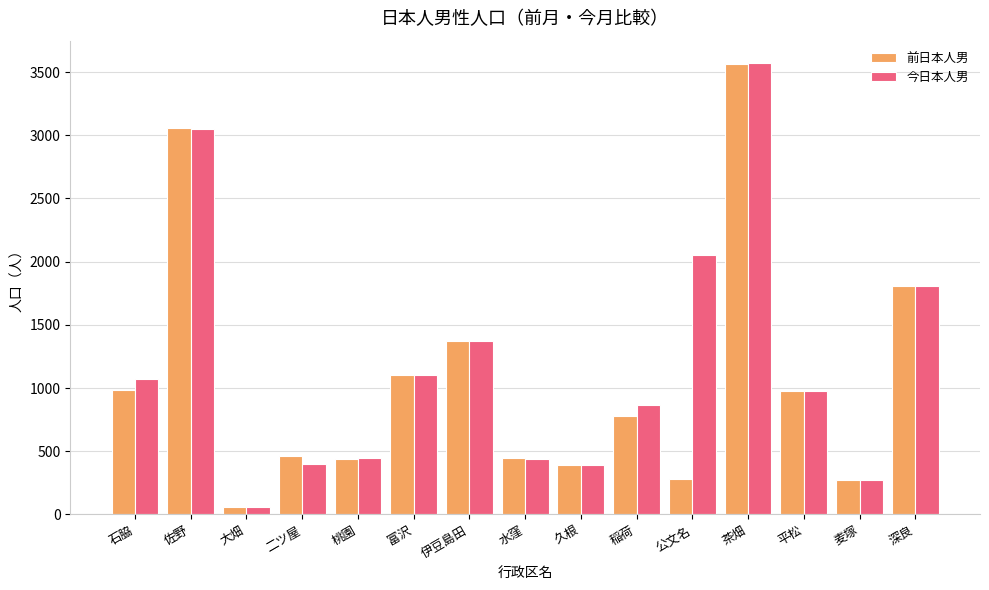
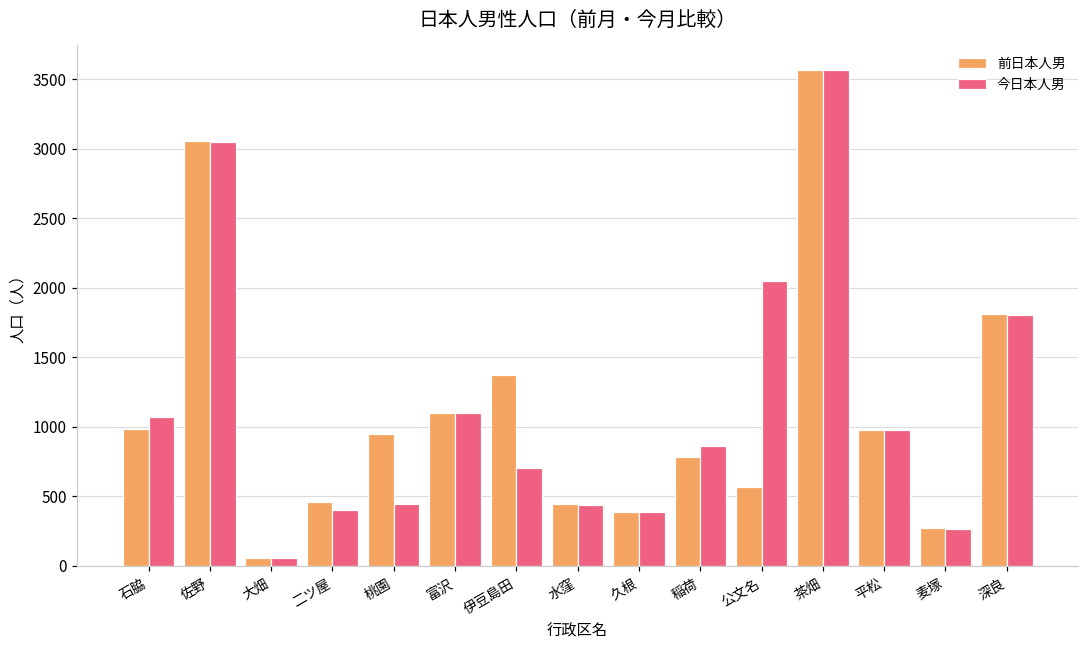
前日本人男, 桃園: 440 -> 950
今日本人男, 伊豆島田: 1380 -> 710
前日本人男, 公文名: 280 -> 560
